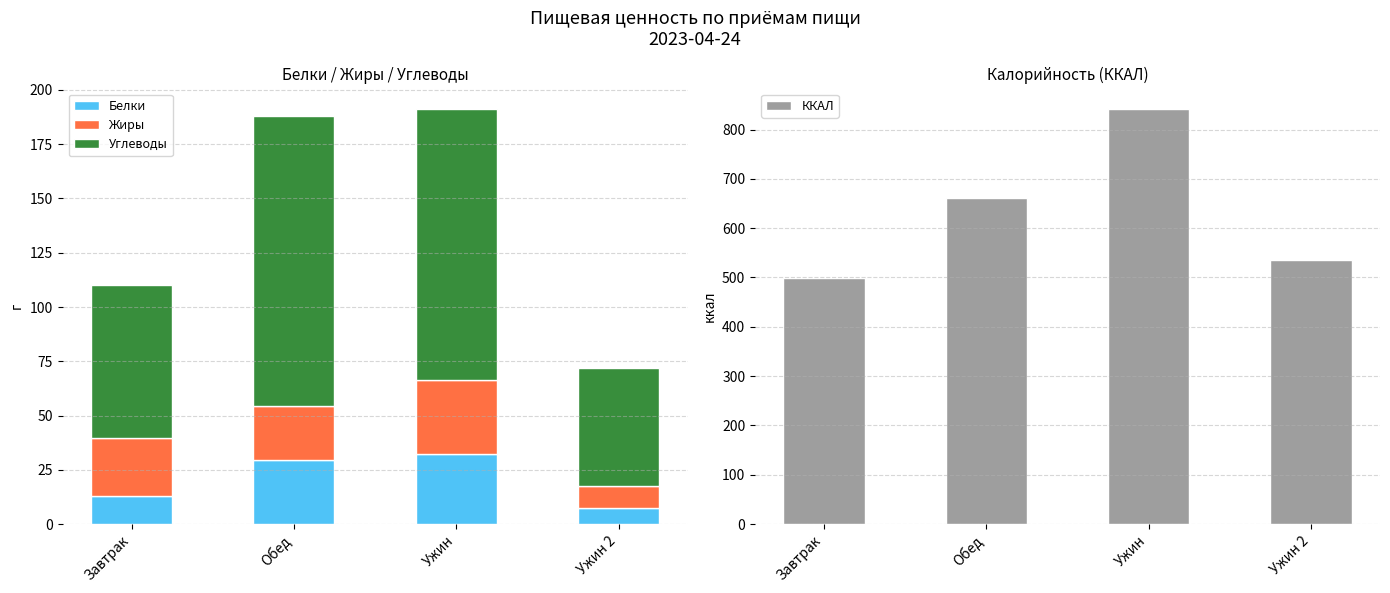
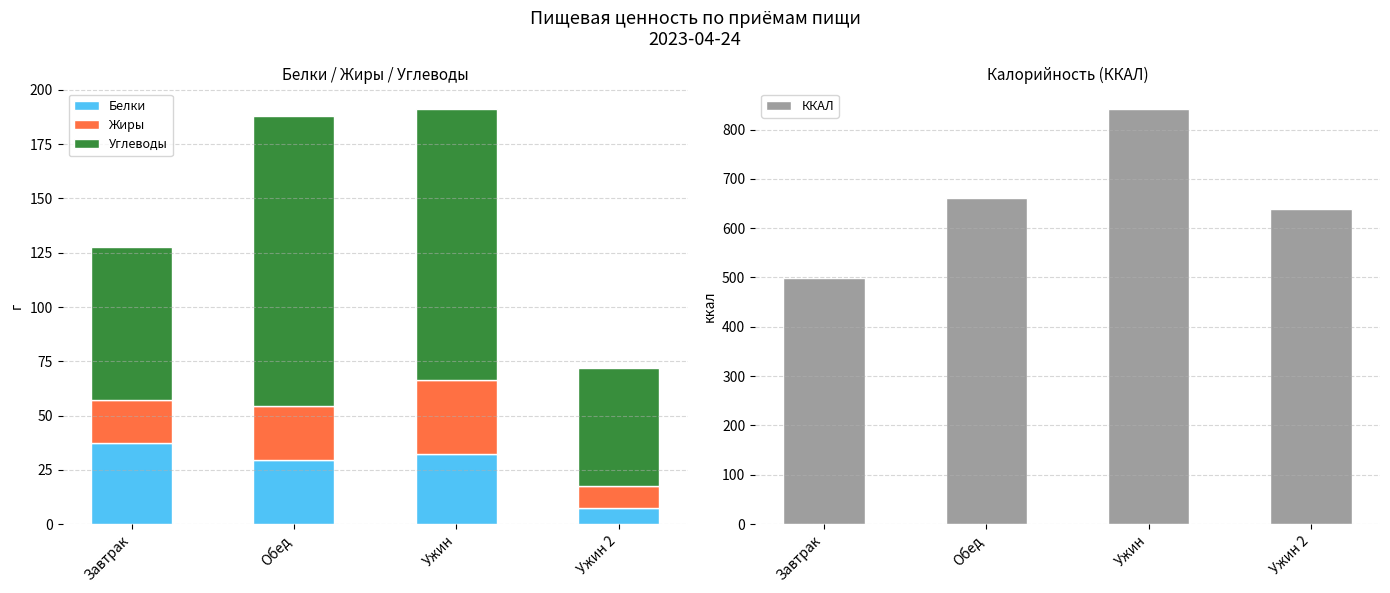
Белки / Жиры / Углеводы, Белки, Завтрак: 13 -> 37
Белки / Жиры / Углеводы, Жиры, Завтрак: 27 -> 20
Калорийность (ККАЛ), Ужин 2: 540 -> 640
